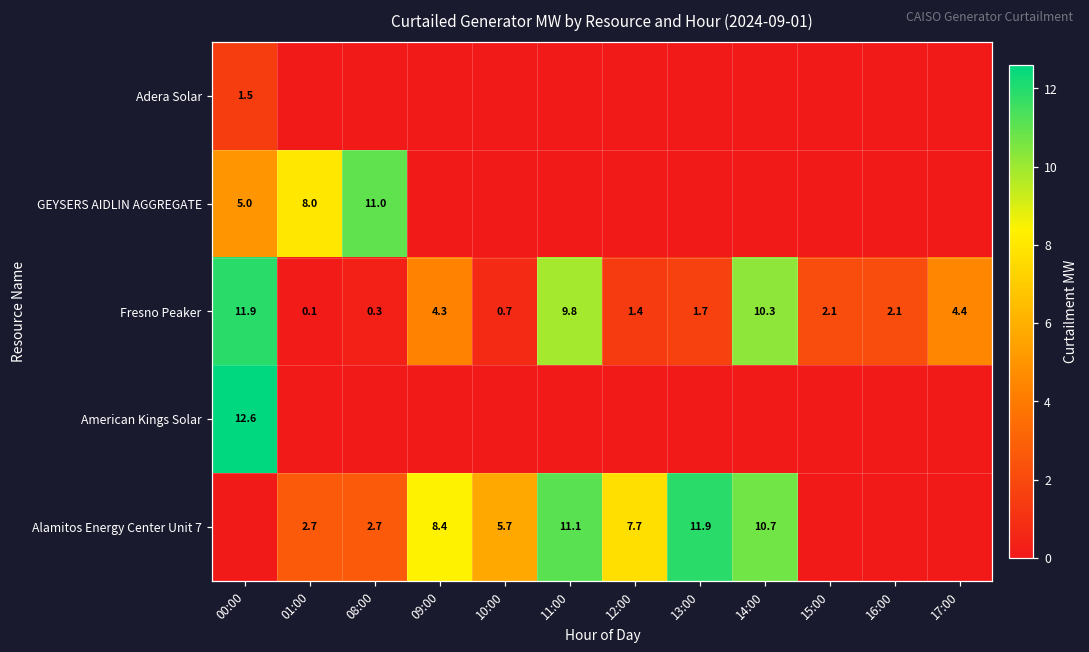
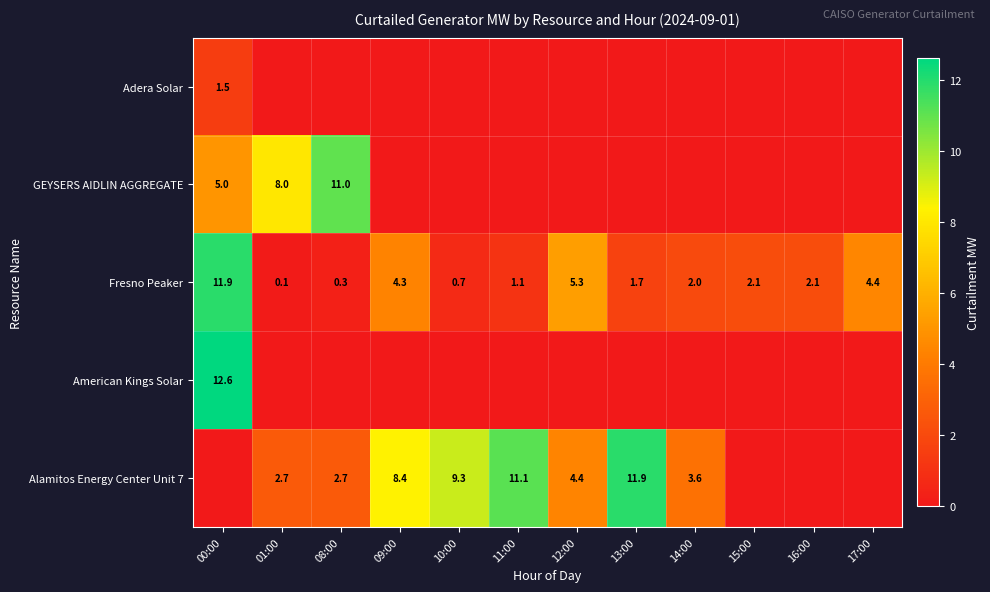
Fresno Peaker, 11:00: 9.8 -> 1.1
Fresno Peaker, 12:00: 1.4 -> 5.3
Fresno Peaker, 14:00: 10.3 -> 2.0
Alamitos Energy Center Unit 7, 10:00: 5.7 -> 9.3
Alamitos Energy Center Unit 7, 12:00: 7.7 -> 4.4
Alamitos Energy Center Unit 7, 14:00: 10.7 -> 3.6
